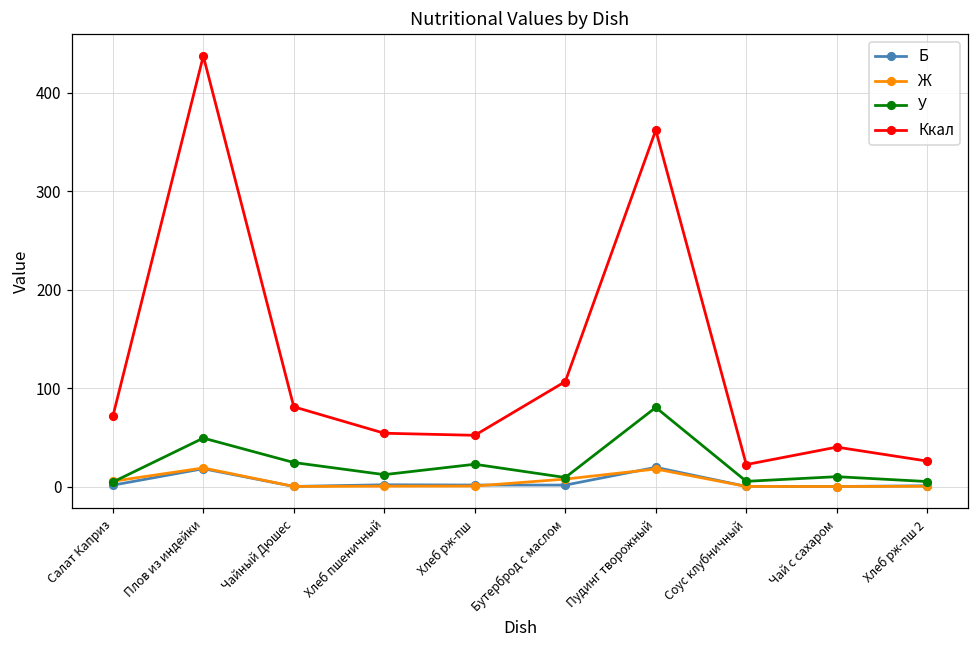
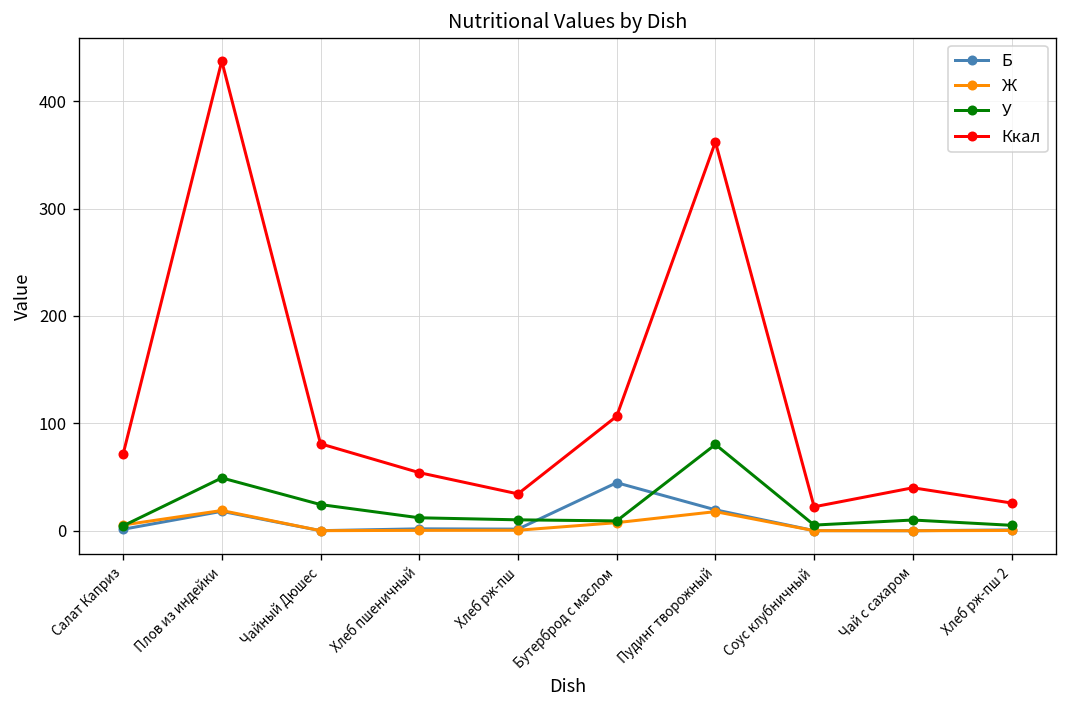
У, Хлеб рж-пш: 20 -> 10
Ккал, Хлеб рж-пш: 50 -> 30
Б, Бутерброд с маслом: 0 -> 40
